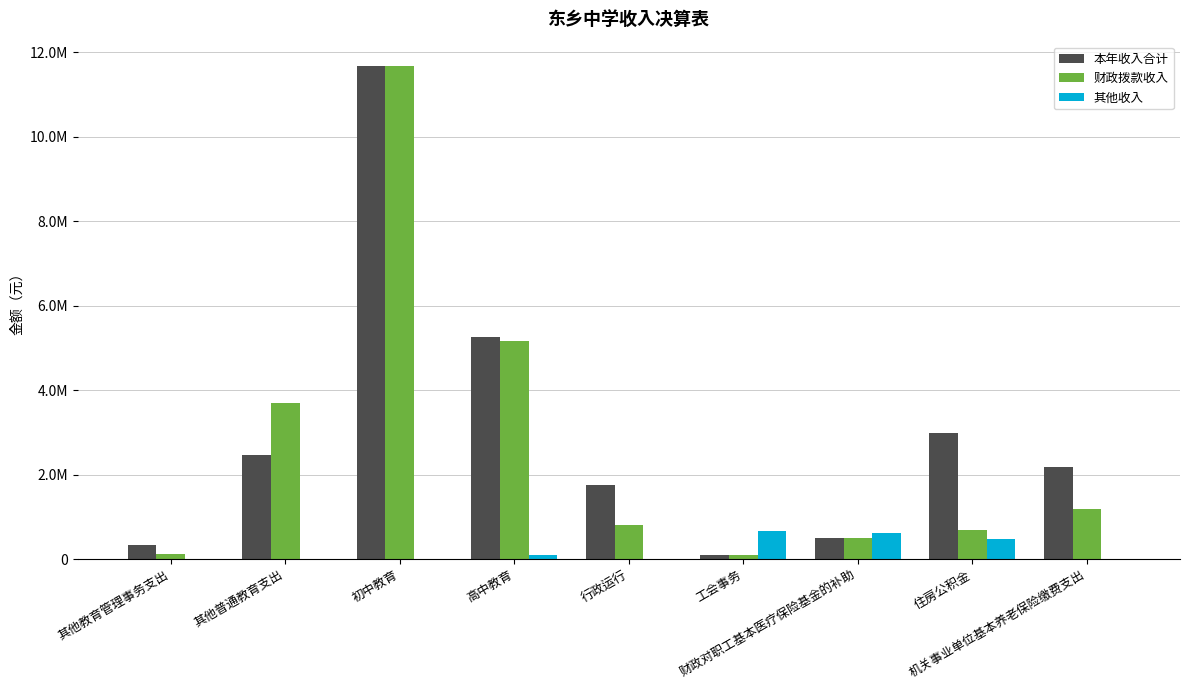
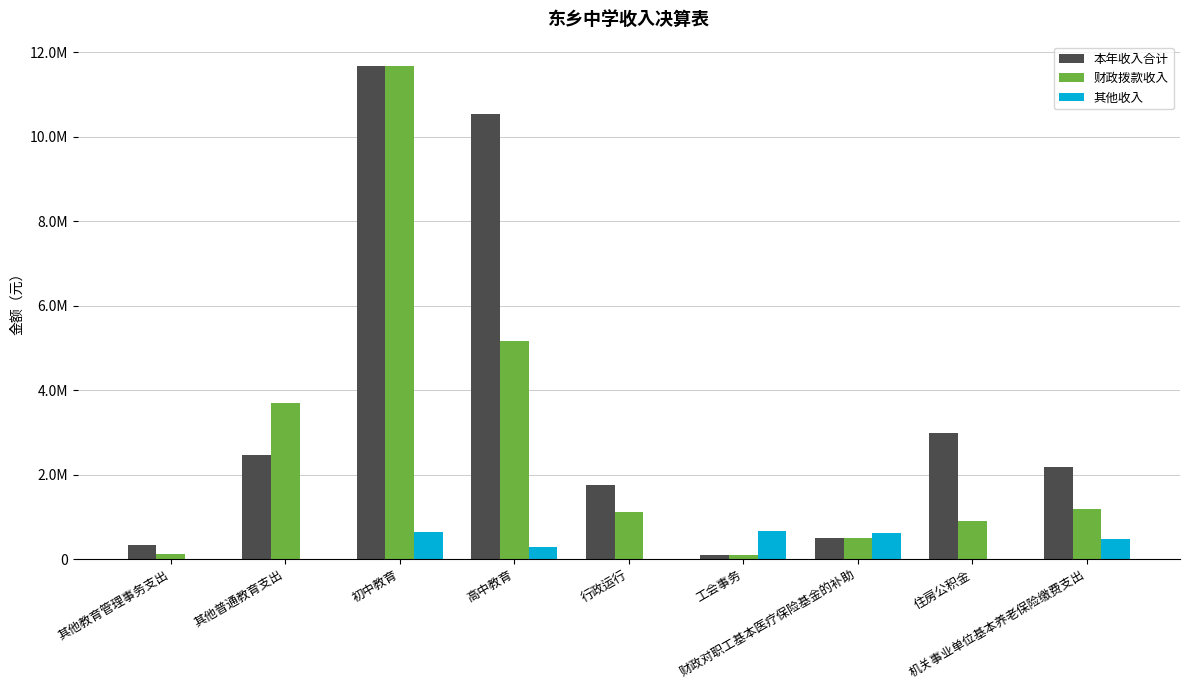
其他收入, 初中教育: 0 -> 600000
本年收入合计, 高中教育: 5300000 -> 10500000
其他收入, 高中教育: 100000 -> 300000
财政拨款收入, 行政运行: 800000 -> 1100000
财政拨款收入, 住房公积金: 700000 -> 900000
其他收入, 住房公积金: 500000 -> 0
其他收入, 机关事业单位基本养老保险缴费支出: 0 -> 500000
